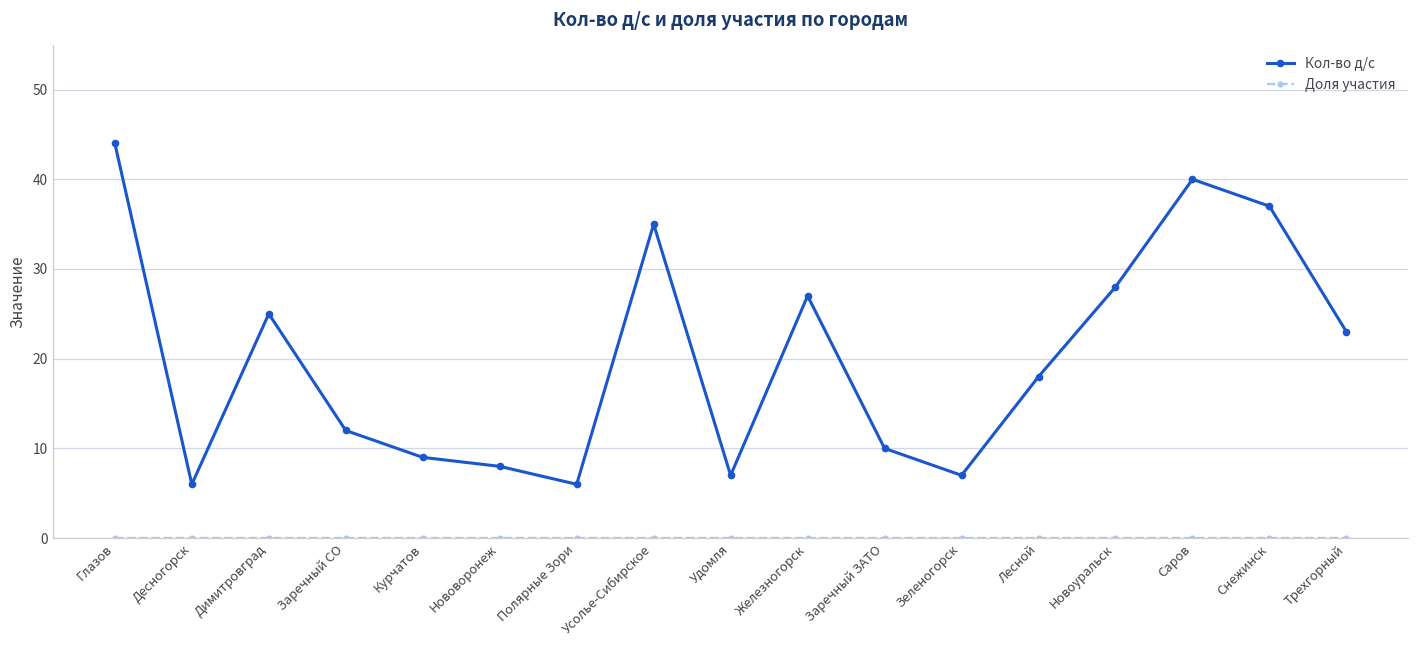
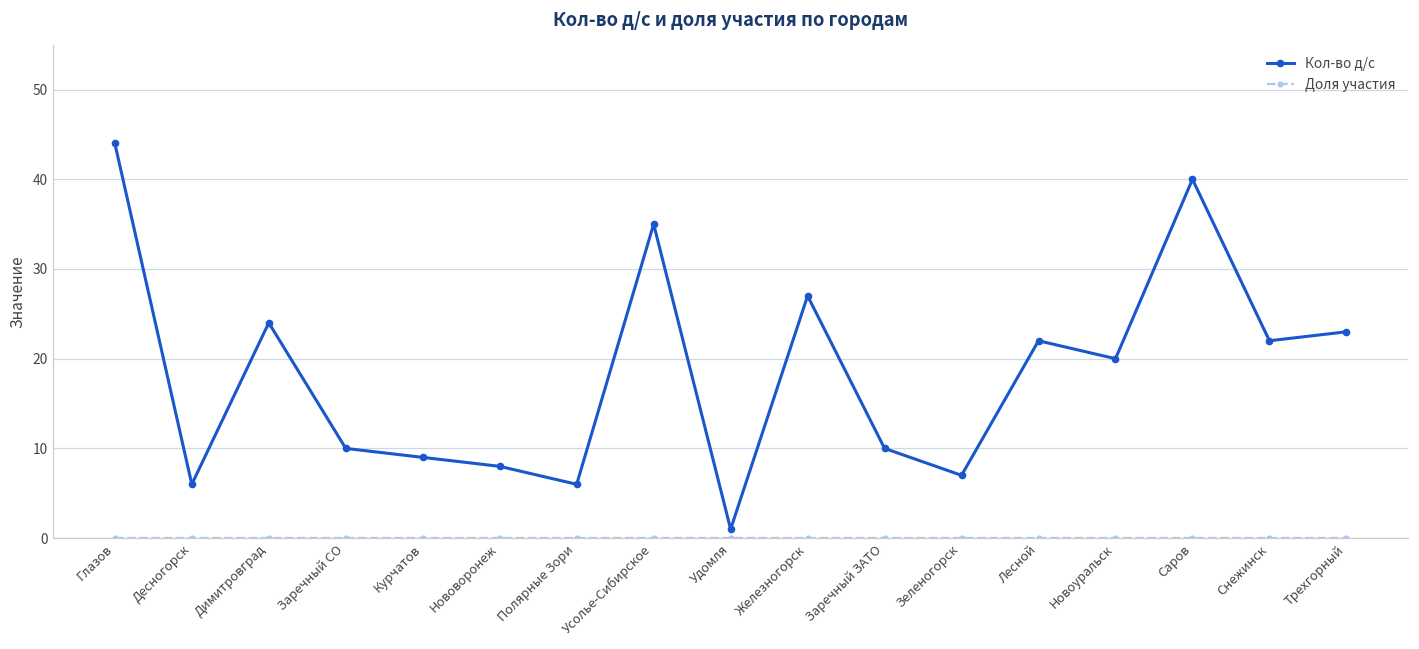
Кол-во д/с, Димитровград: 25 -> 24
Кол-во д/с, Заречный CО: 12 -> 10
Кол-во д/с, Удомля: 7 -> 1
Кол-во д/с, Лесной: 18 -> 22
Кол-во д/с, Новоуральск: 28 -> 20
Кол-во д/с, Снежинск: 37 -> 22
